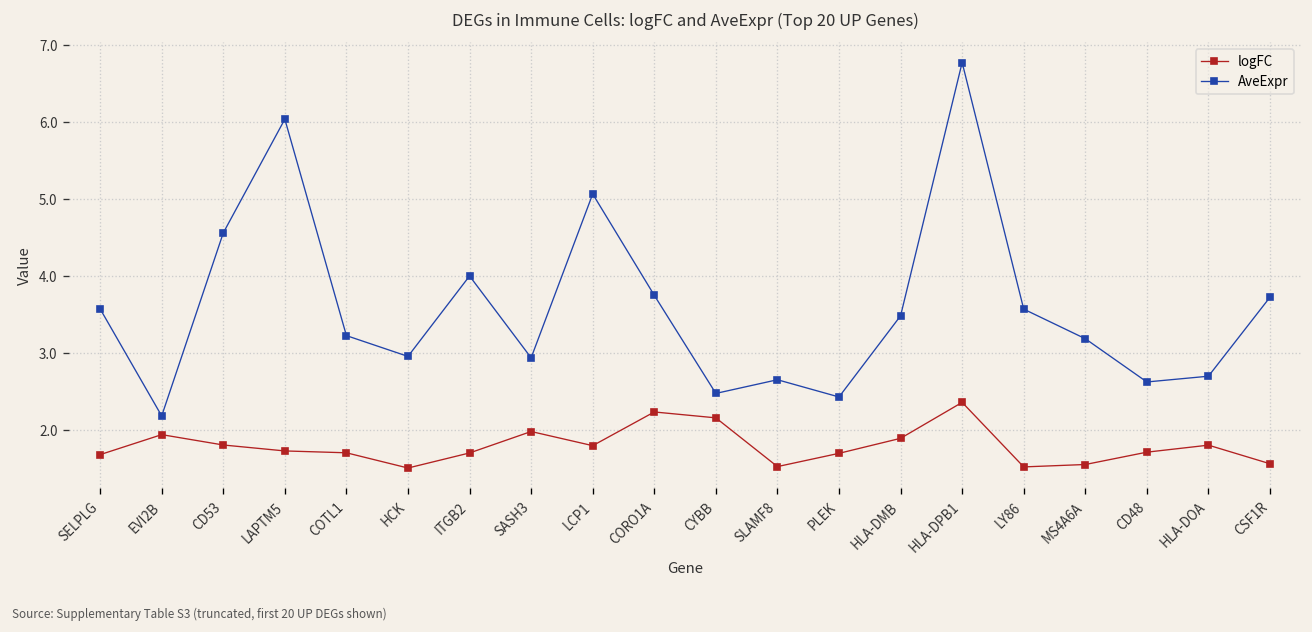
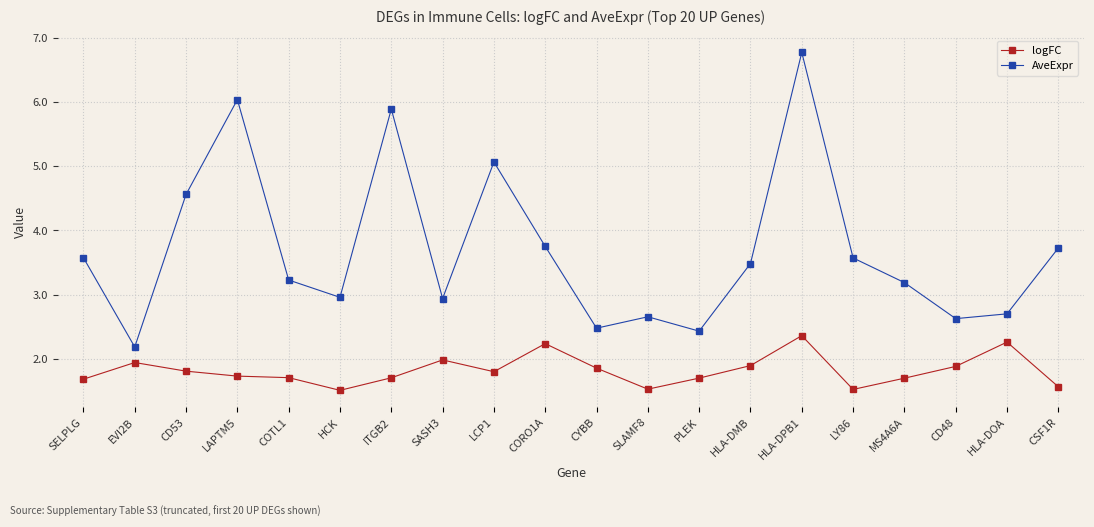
AveExpr, ITGB2: 4.0 -> 5.9
logFC, CYBB: 2.2 -> 1.9
logFC, MS4A6A: 1.6 -> 1.7
logFC, CD48: 1.7 -> 1.9
logFC, HLA-DOA: 1.8 -> 2.3
